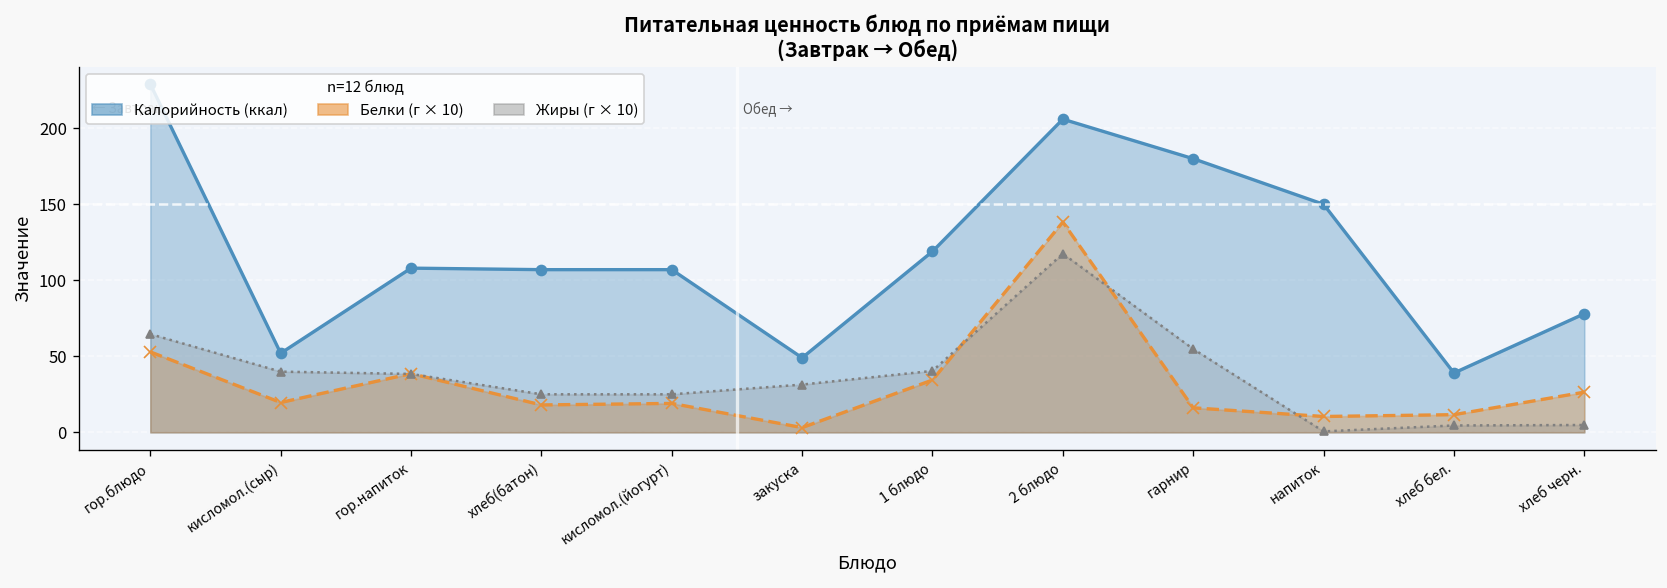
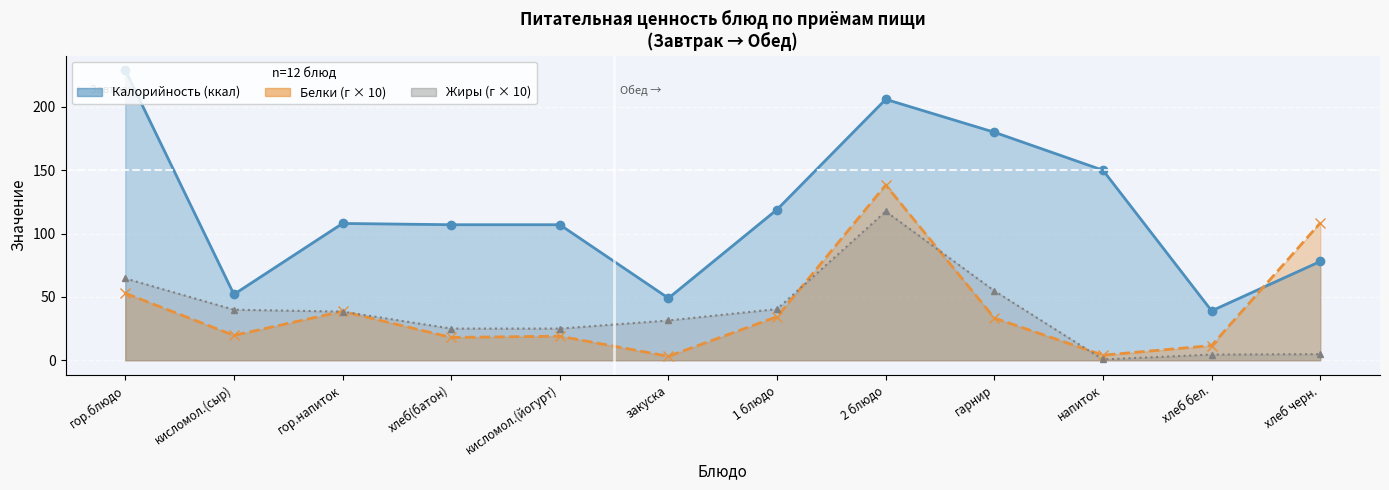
Белки (г × 10), гарнир: 16 -> 33
Белки (г × 10), напиток: 10 -> 4
Белки (г × 10), хлеб черн.: 26 -> 108
